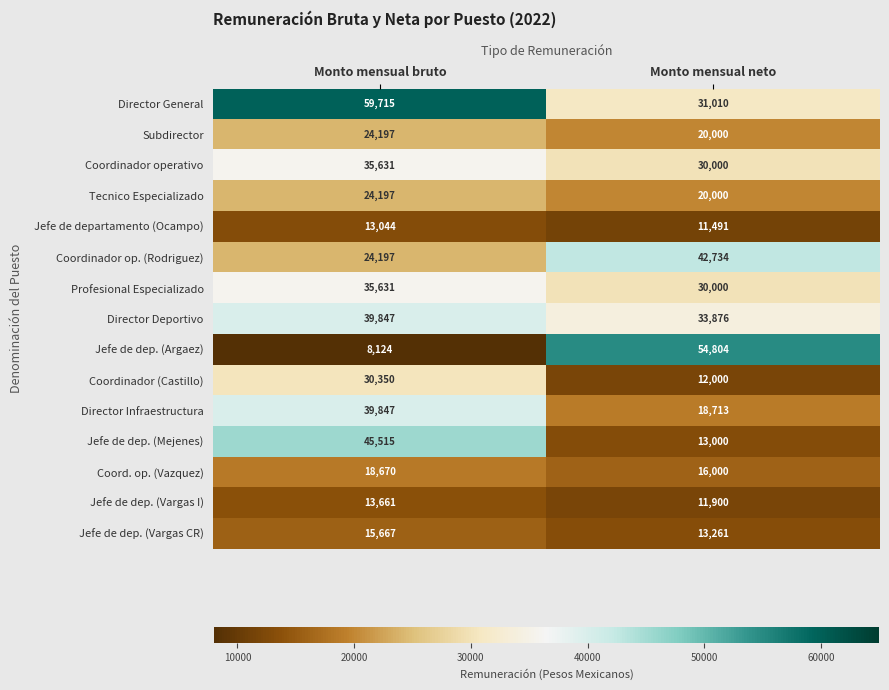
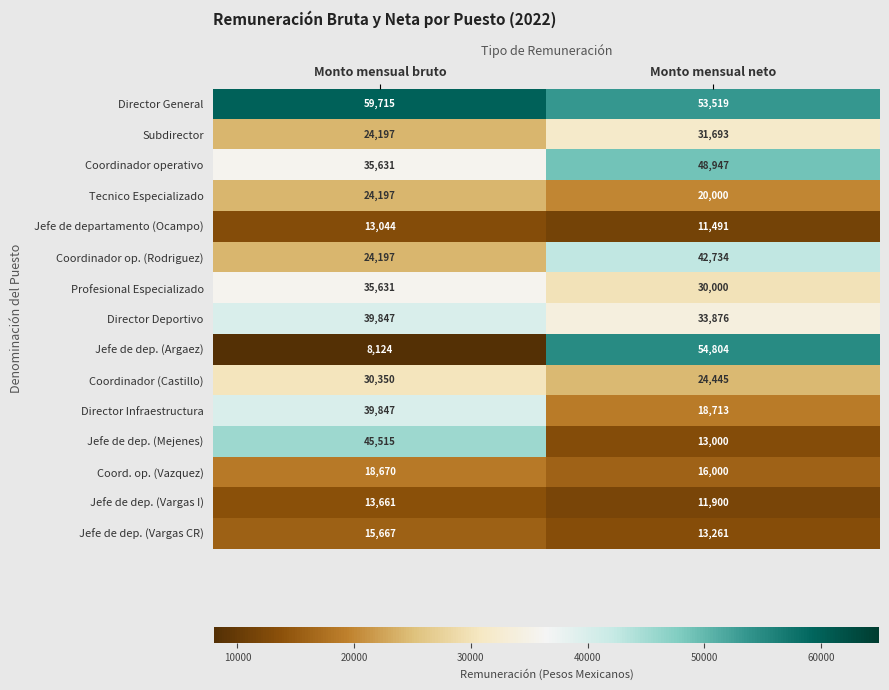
Director General, Monto mensual neto: 31,010 -> 53,519
Subdirector, Monto mensual neto: 20,000 -> 31,693
Coordinador operativo, Monto mensual neto: 30,000 -> 48,947
Coordinador (Castillo), Monto mensual neto: 12,000 -> 24,445
